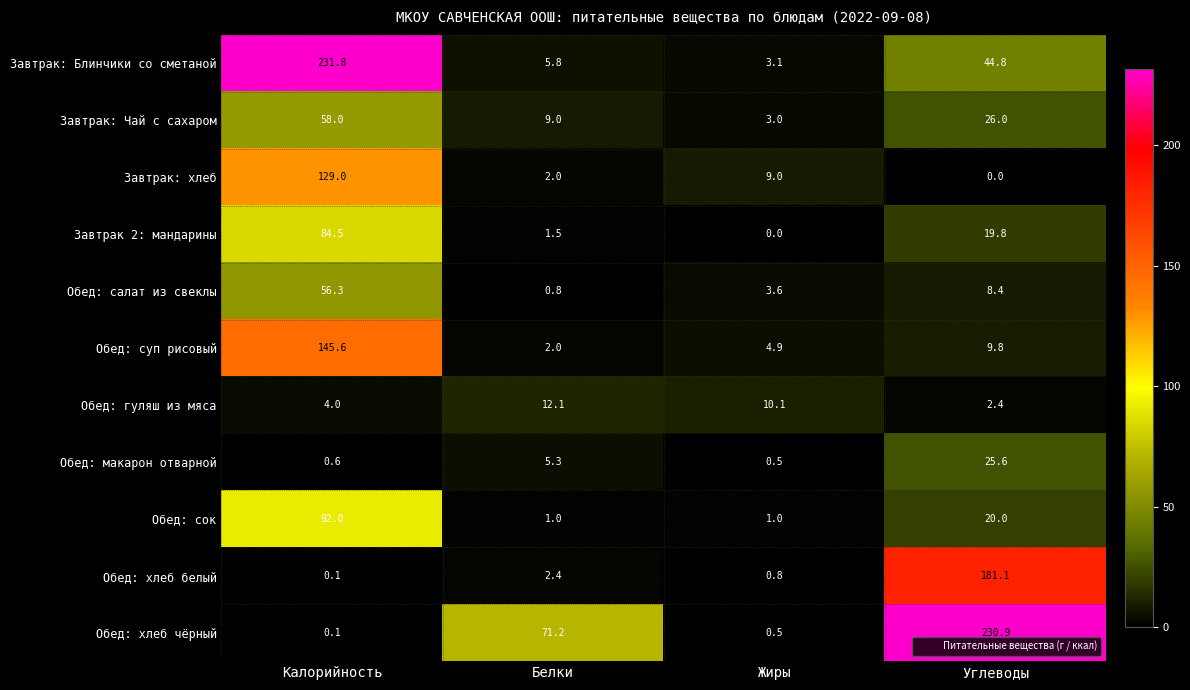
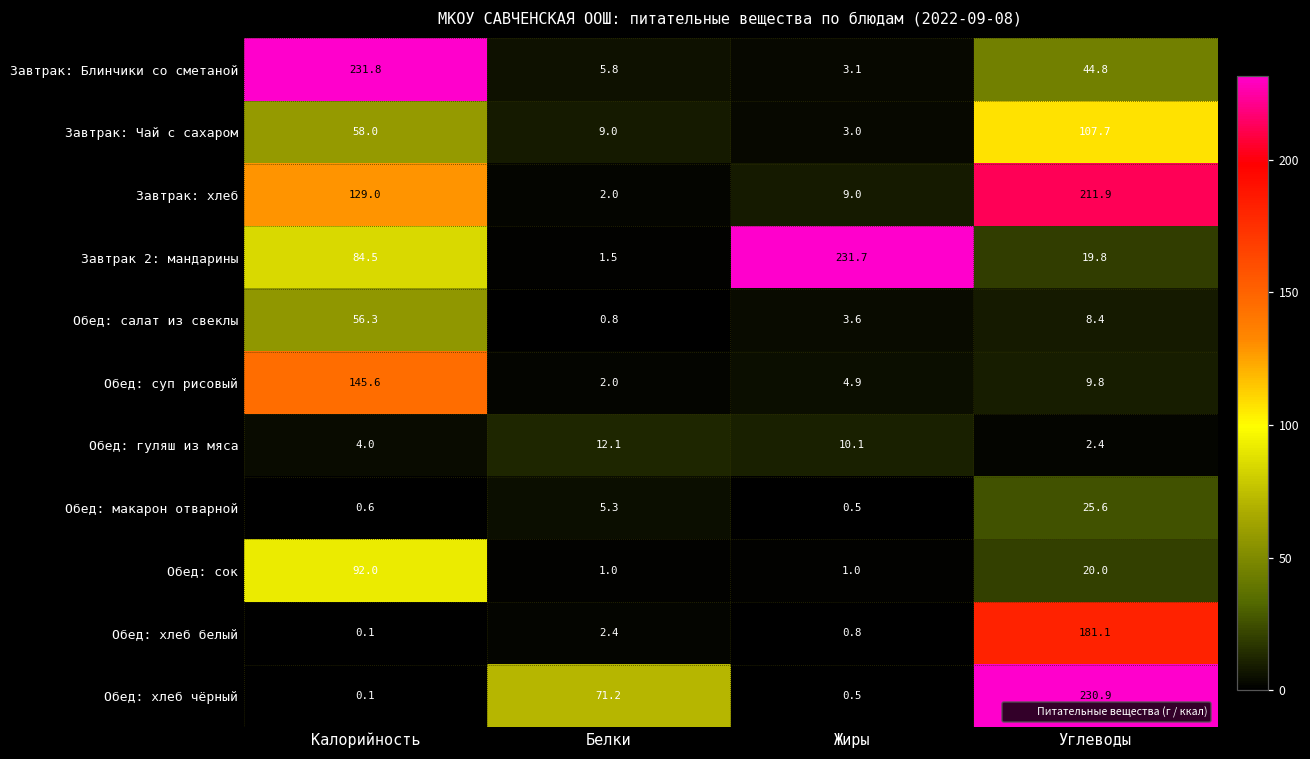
Завтрак: Чай с сахаром, Углеводы: 26.0 -> 107.7
Завтрак: хлеб, Углеводы: 0.0 -> 211.9
Завтрак 2: мандарины, Жиры: 0.0 -> 231.7
